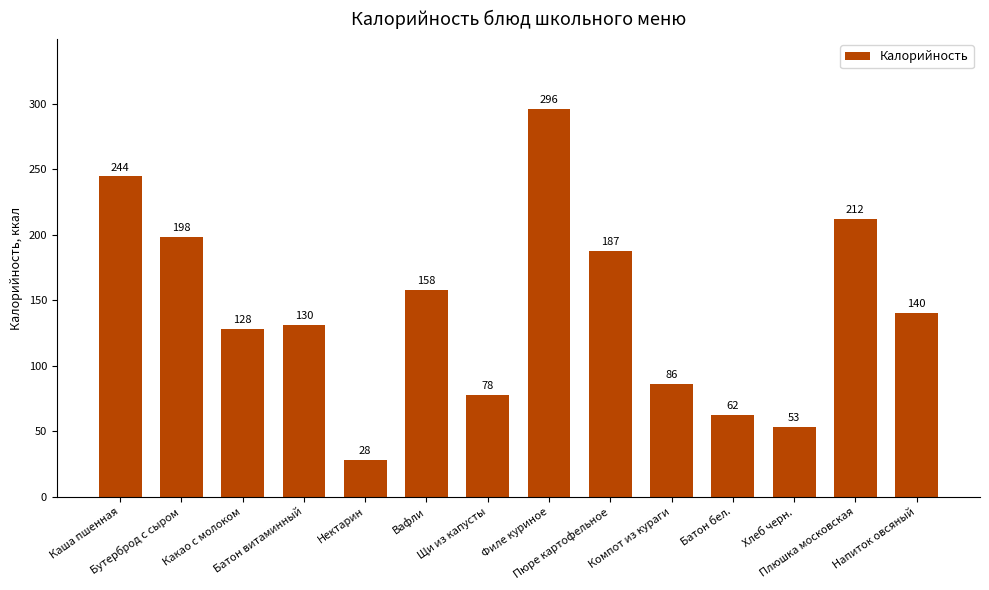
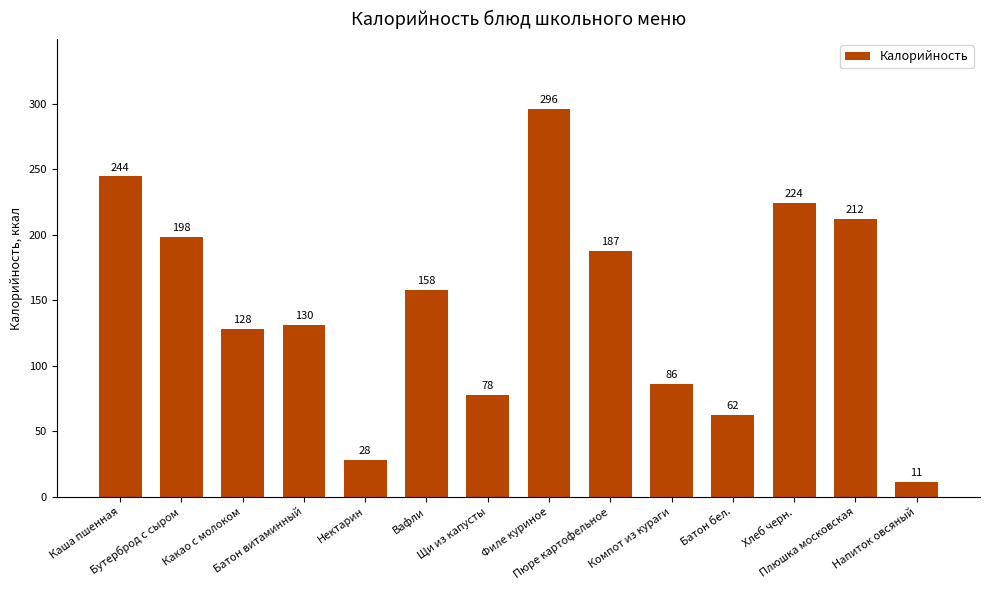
Хлеб черн.: 53 -> 224
Напиток овсяный: 140 -> 11
